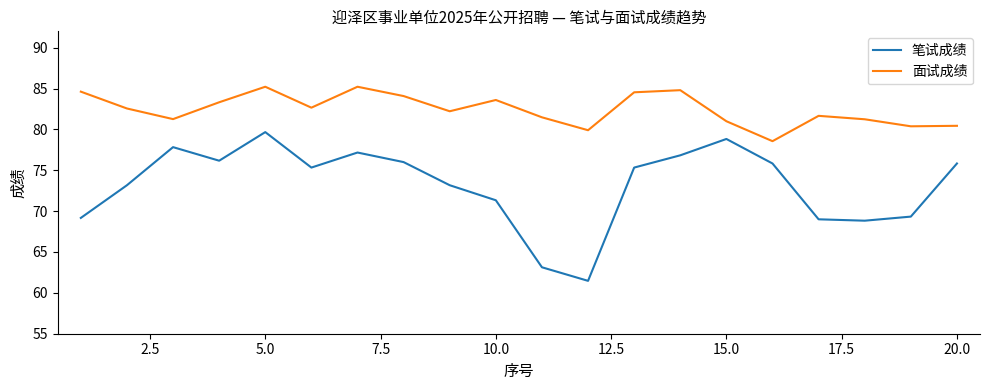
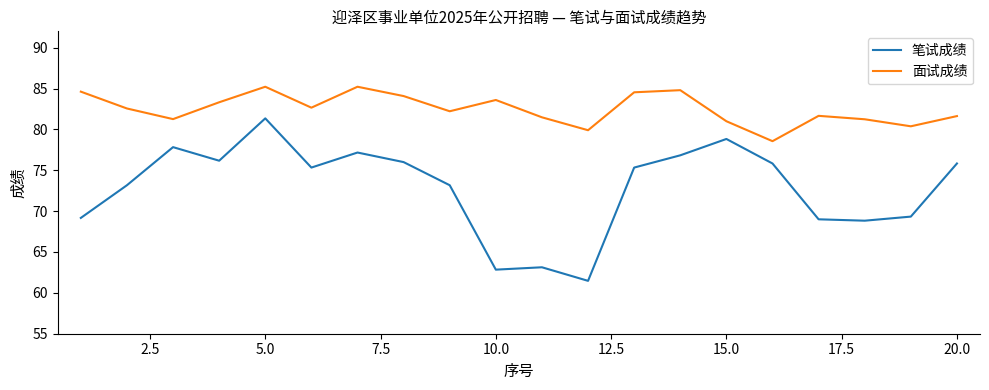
笔试成绩, 5.0: 80 -> 81
笔试成绩, 10.0: 71 -> 63
面试成绩, 20.0: 80 -> 82
